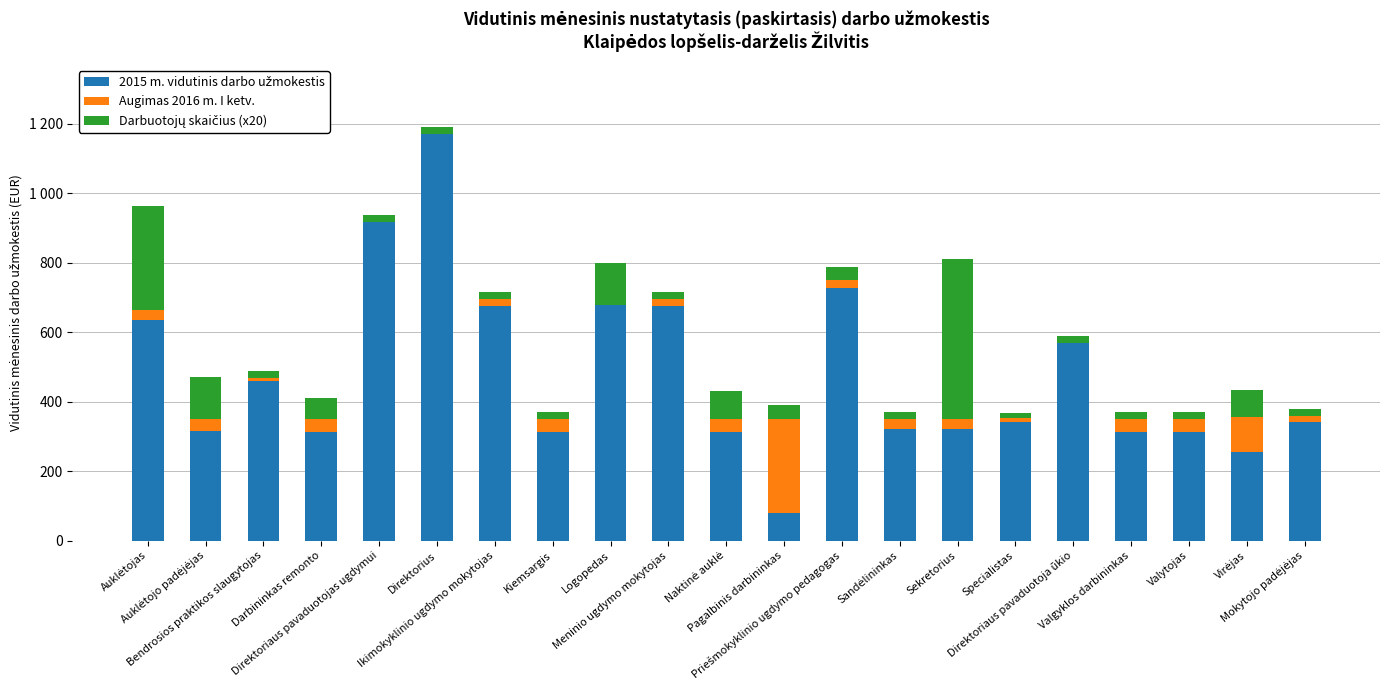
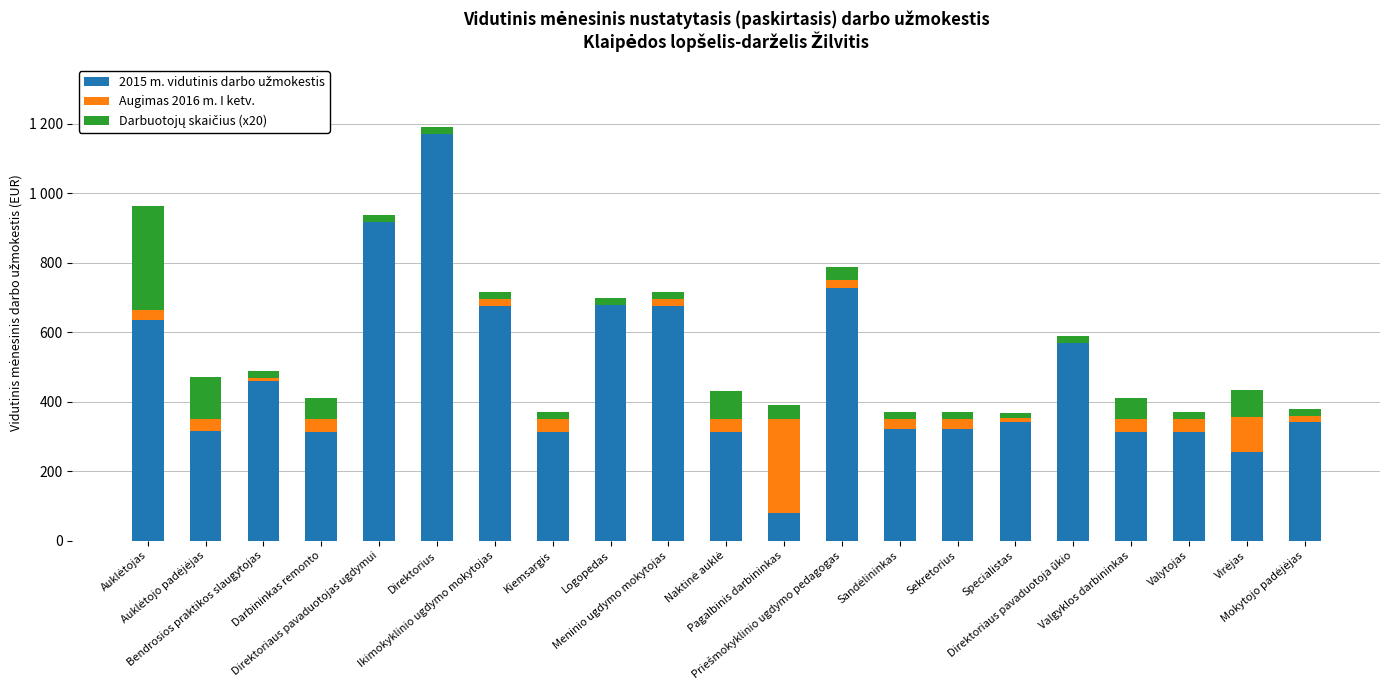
Darbuotojų skaičius (x20), Logopedas: 120 -> 20
Darbuotojų skaičius (x20), Sekretorius: 460 -> 20
Darbuotojų skaičius (x20), Valgyklos darbininkas: 20 -> 60
